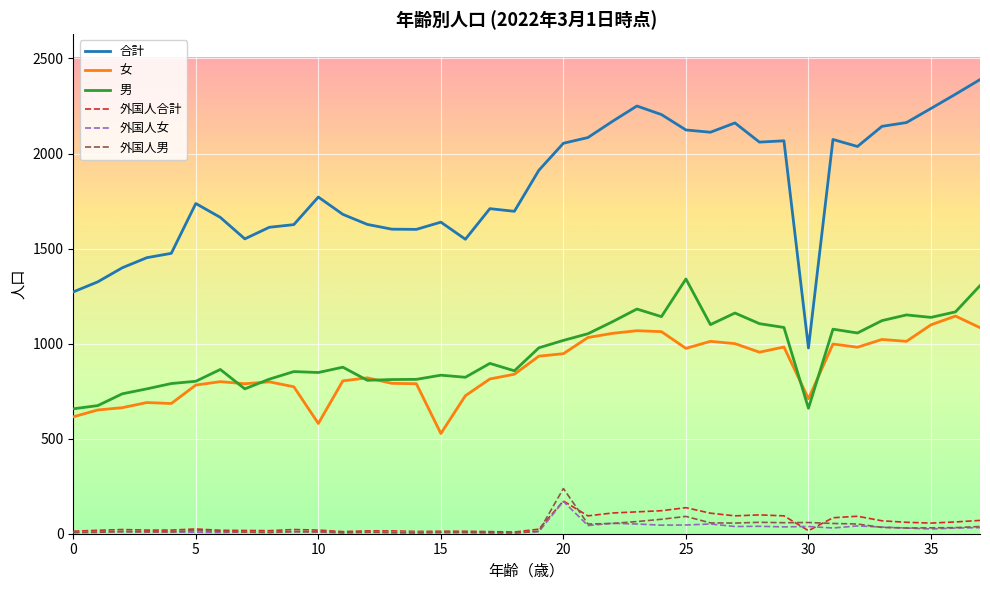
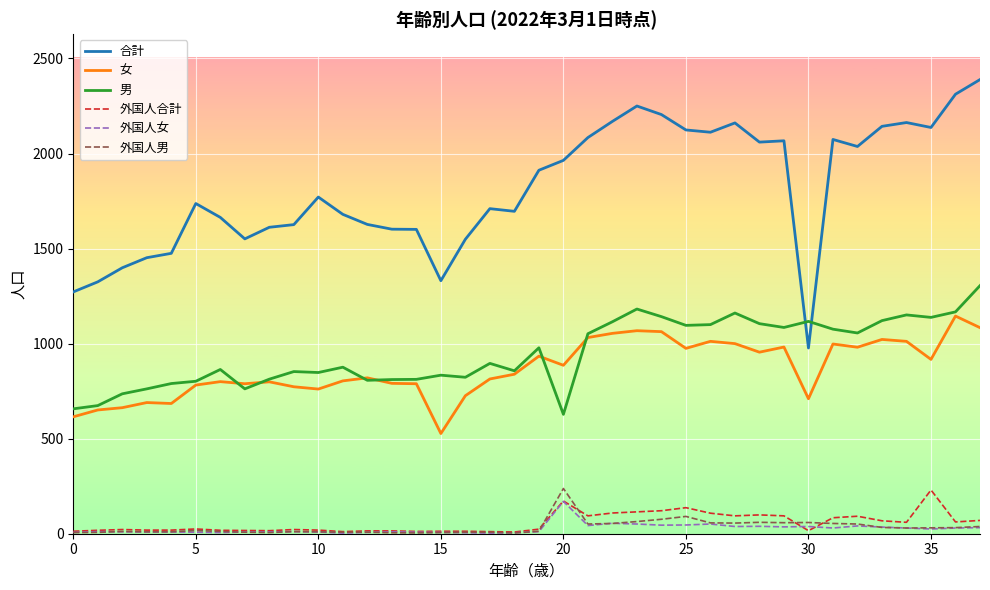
女, 10: 580 -> 760
合計, 15: 1640 -> 1330
合計, 20: 2050 -> 1960
女, 20: 950 -> 890
男, 20: 1020 -> 630
男, 25: 1340 -> 1100
男, 30: 660 -> 1120
合計, 35: 2240 -> 2140
女, 35: 1100 -> 920
外国人合計, 35: 60 -> 230
